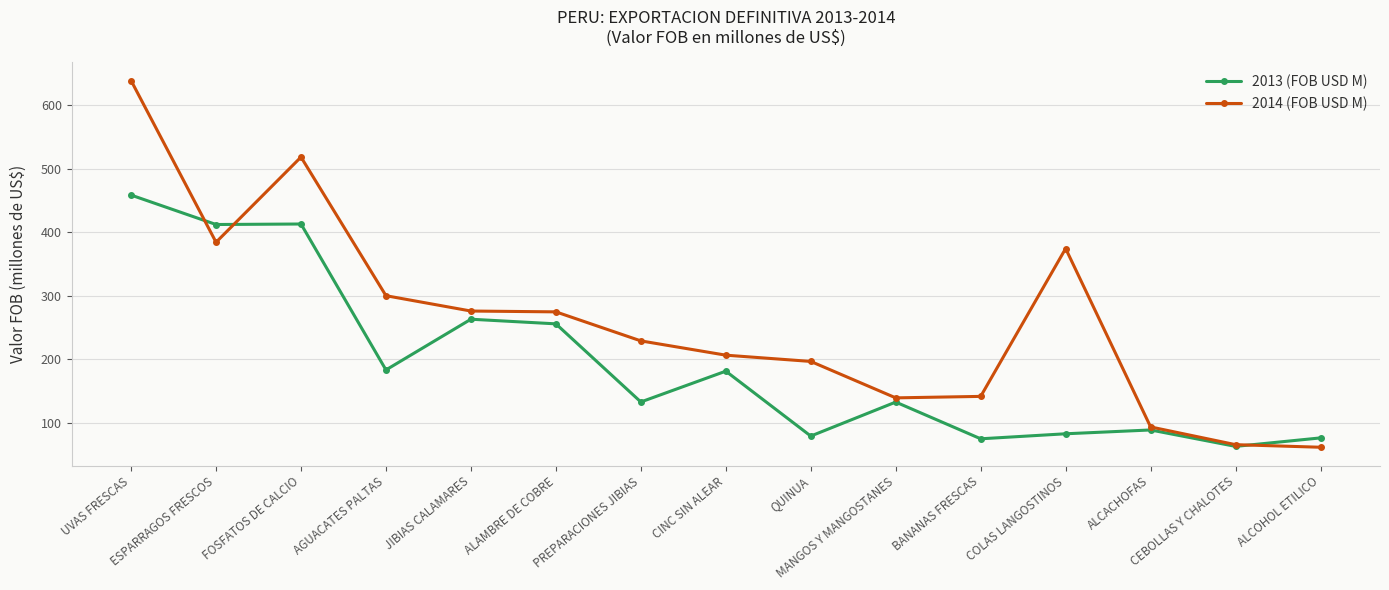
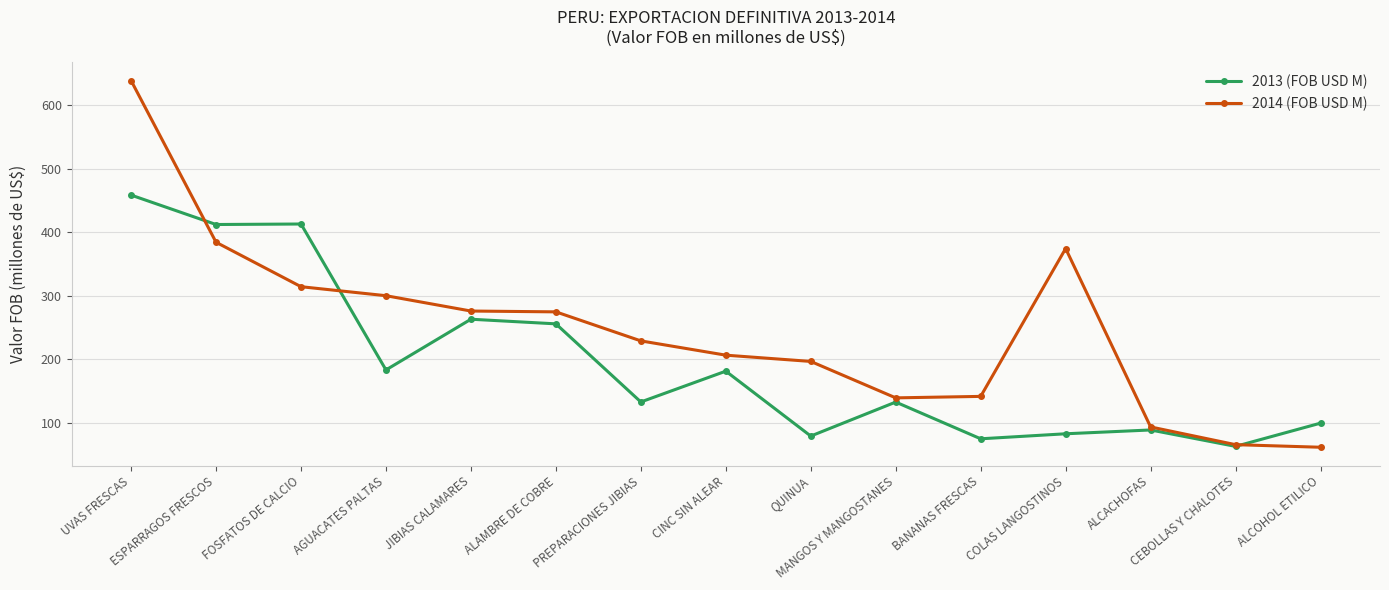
2014 (FOB USD M), FOSFATOS DE CALCIO: 520 -> 310
2013 (FOB USD M), ALCOHOL ETILICO: 80 -> 100
